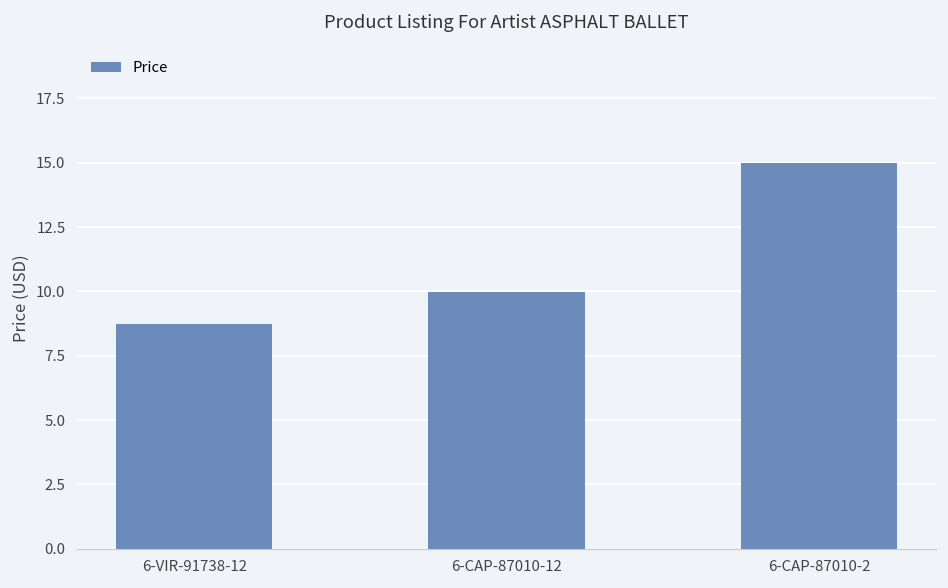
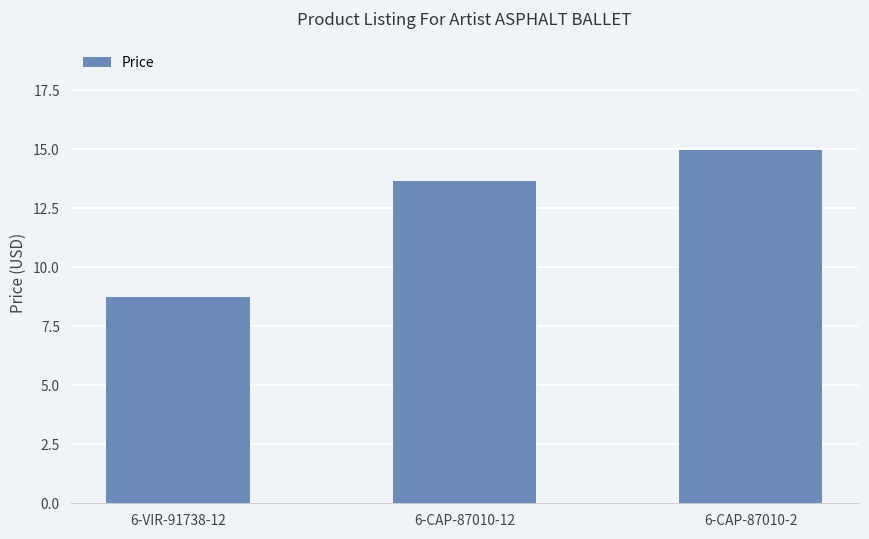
6-CAP-87010-12: 10.0 -> 13.7
